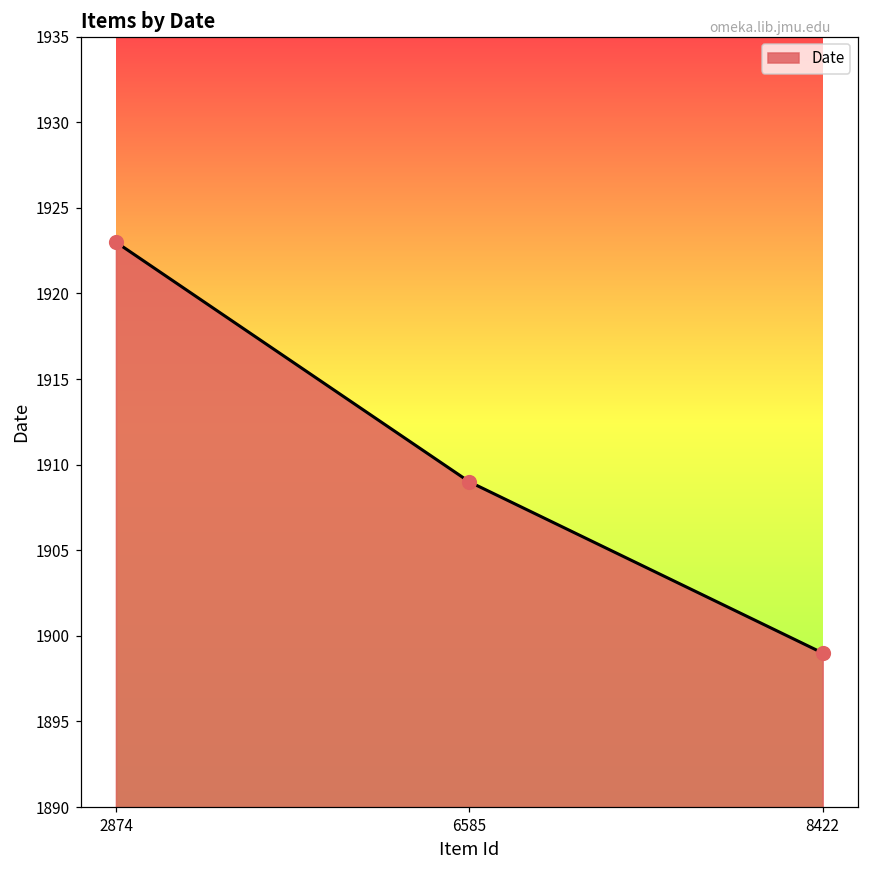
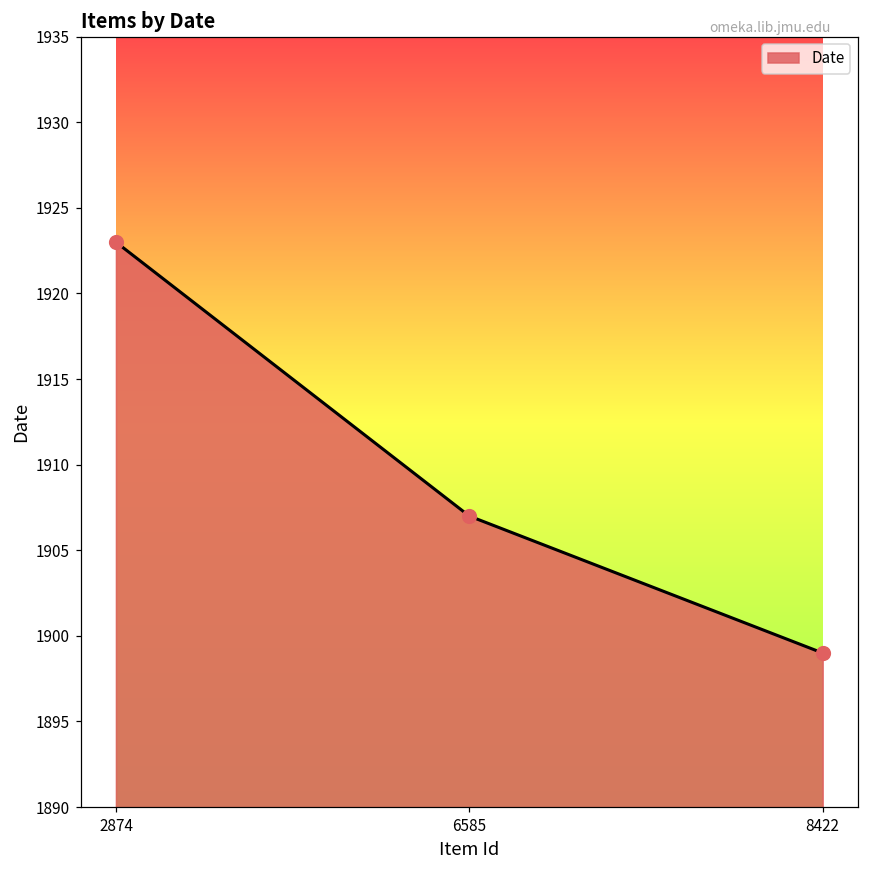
6585: 1909 -> 1907
